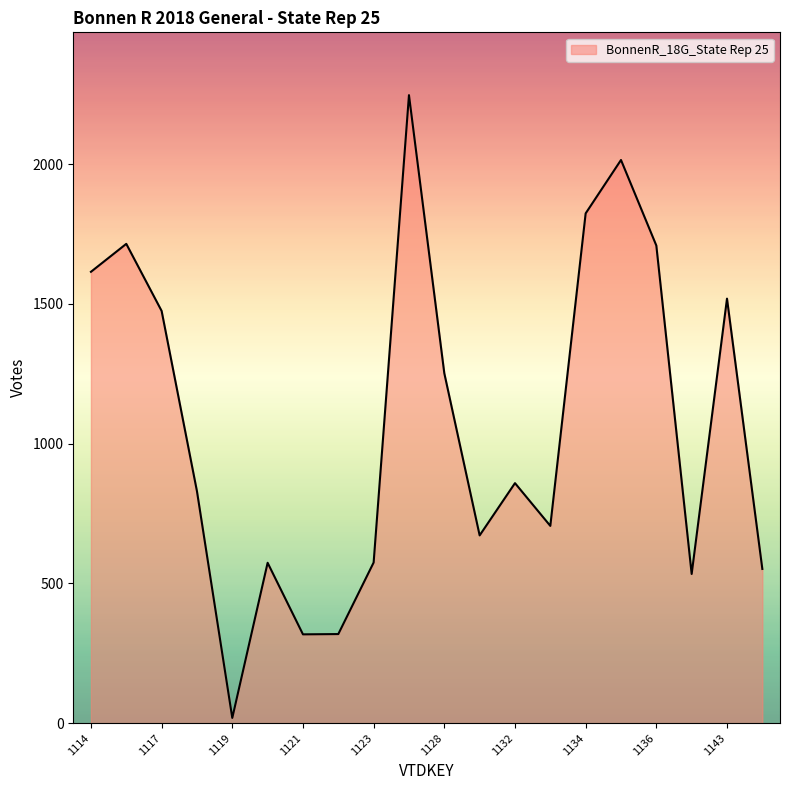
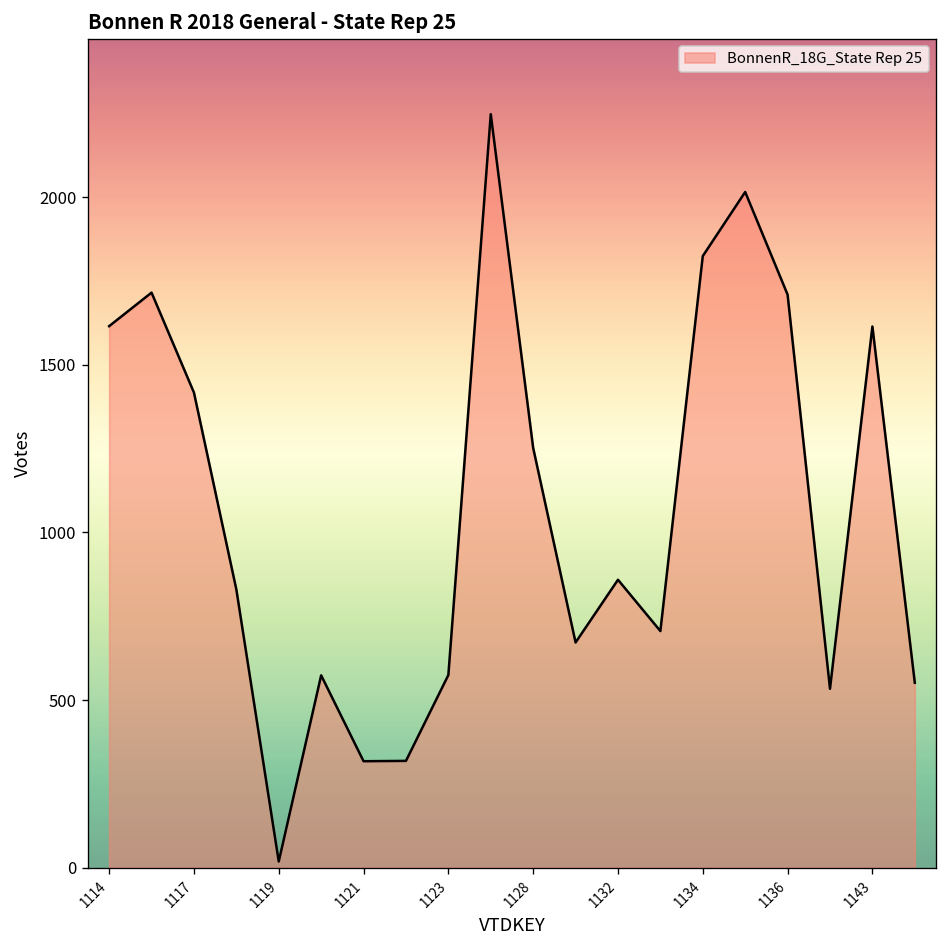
1117: 1480 -> 1420
1143: 1520 -> 1610
